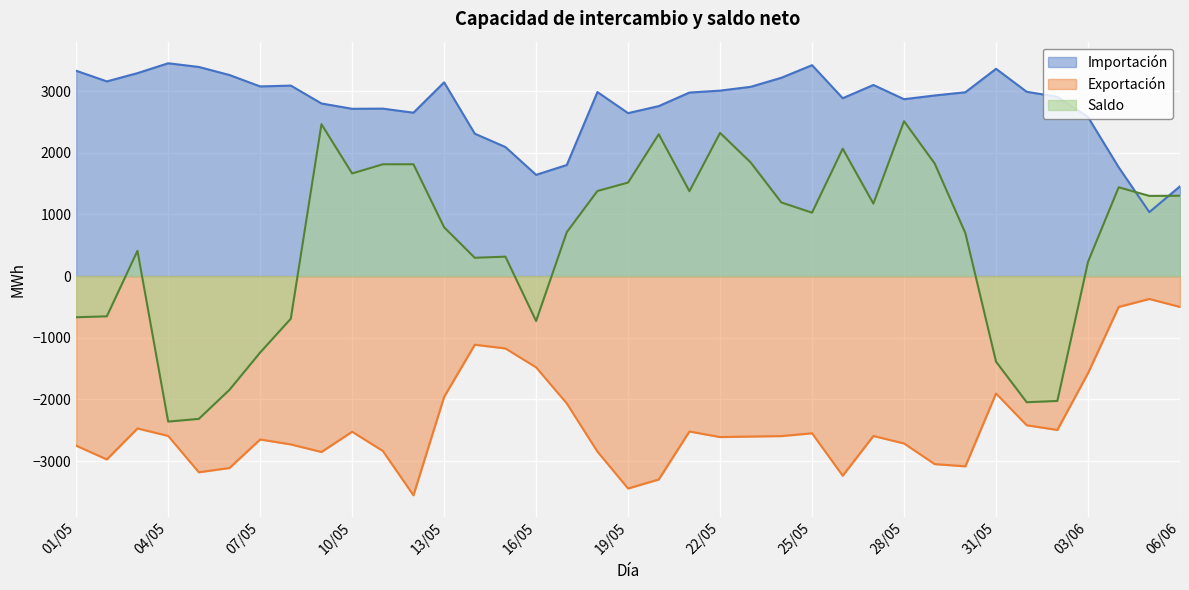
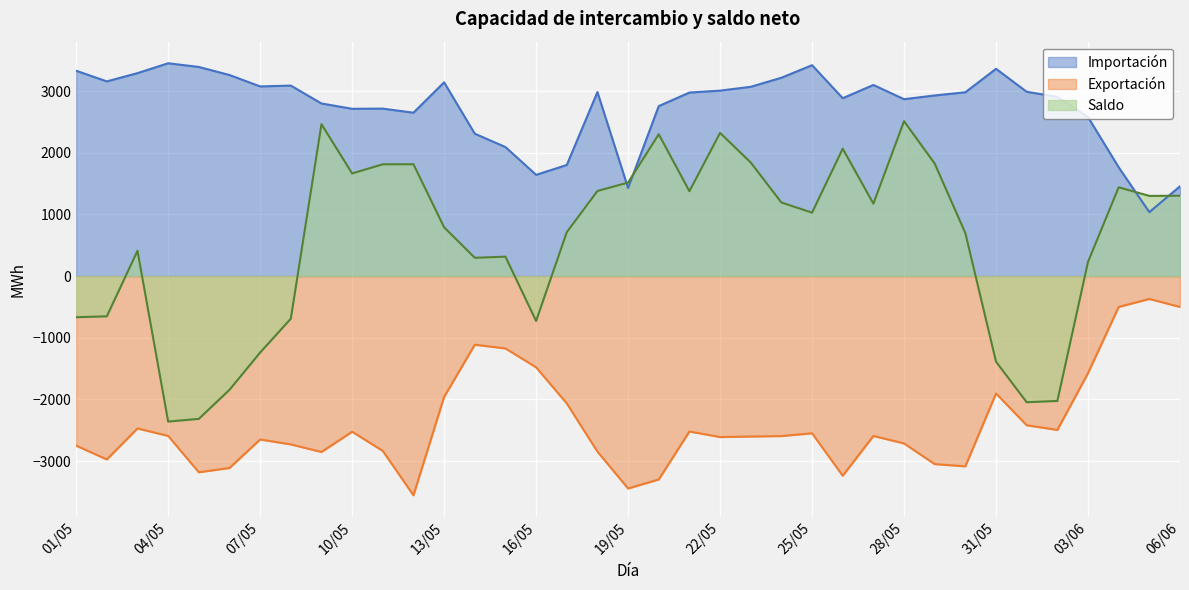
Importación, 19/05: 2600 -> 1400
